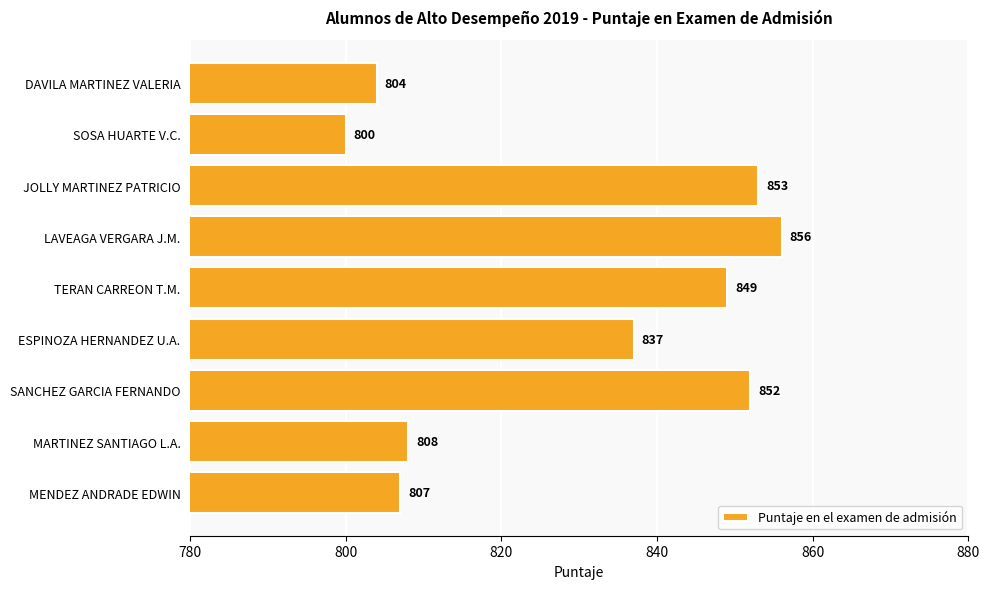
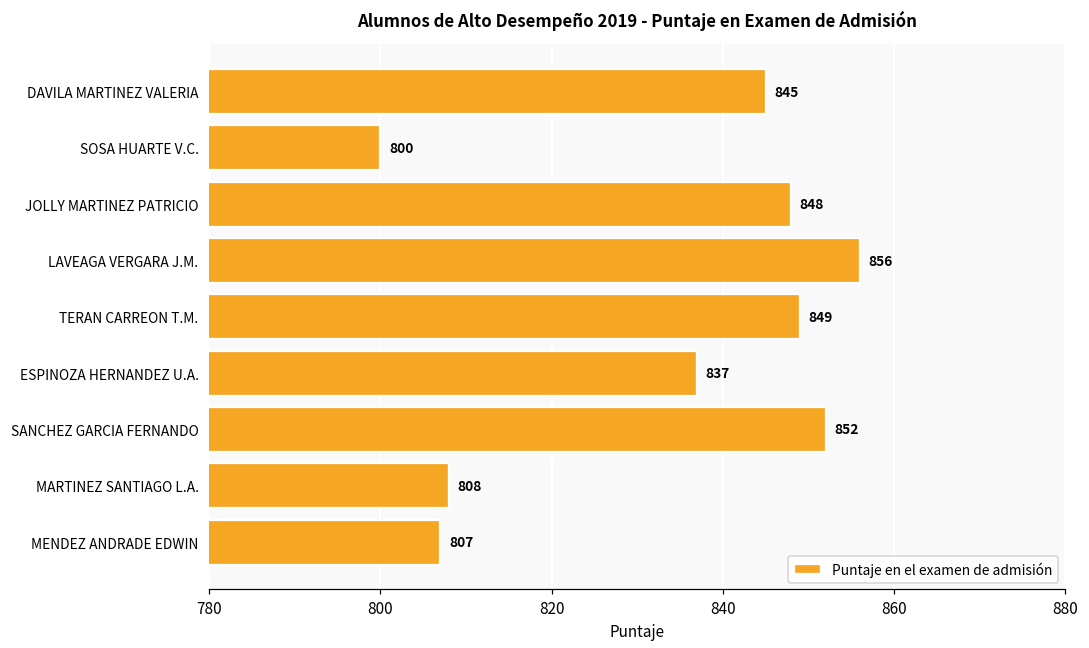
DAVILA MARTINEZ VALERIA: 804 -> 845
JOLLY MARTINEZ PATRICIO: 853 -> 848
